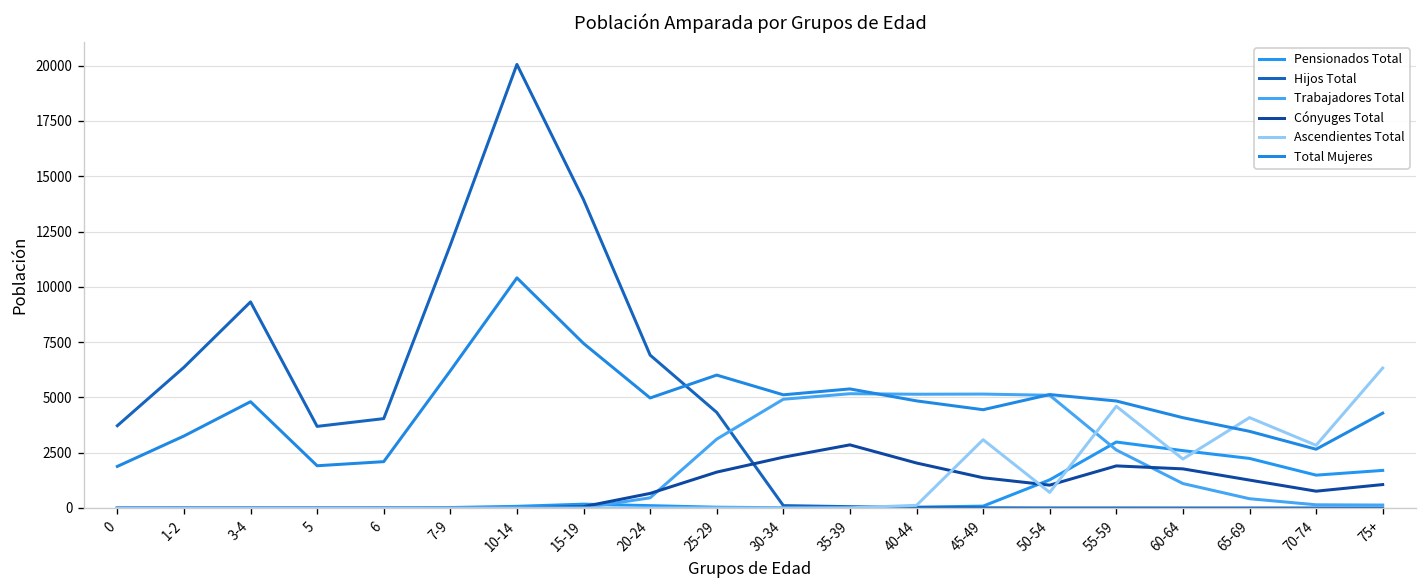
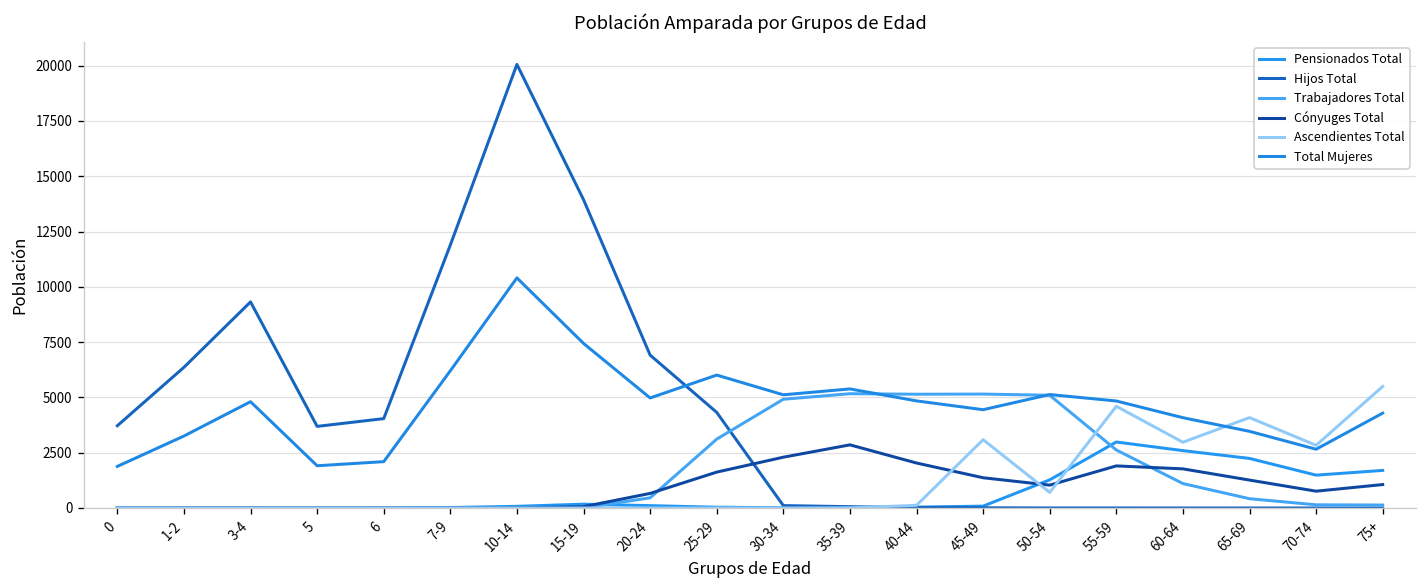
Ascendientes Total, 60-64: 2200 -> 3000
Ascendientes Total, 75+: 6300 -> 5500
